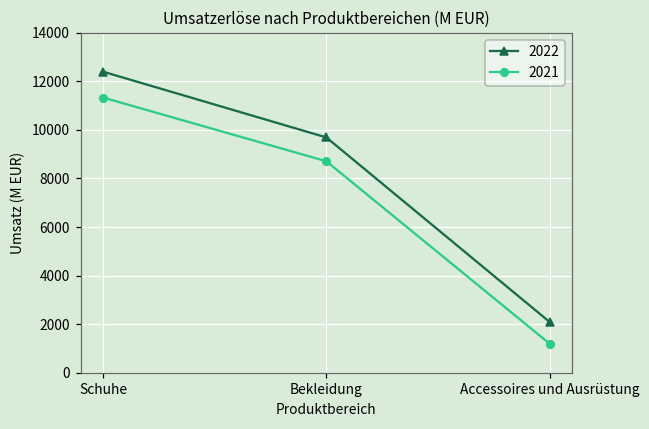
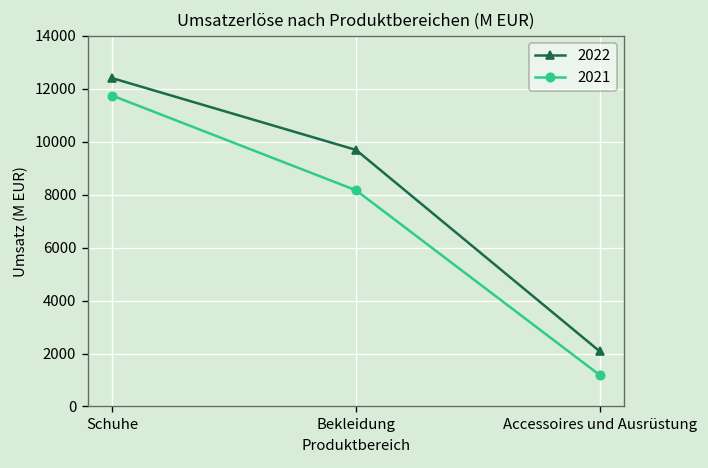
2021, Schuhe: 11300 -> 11700
2021, Bekleidung: 8700 -> 8200
